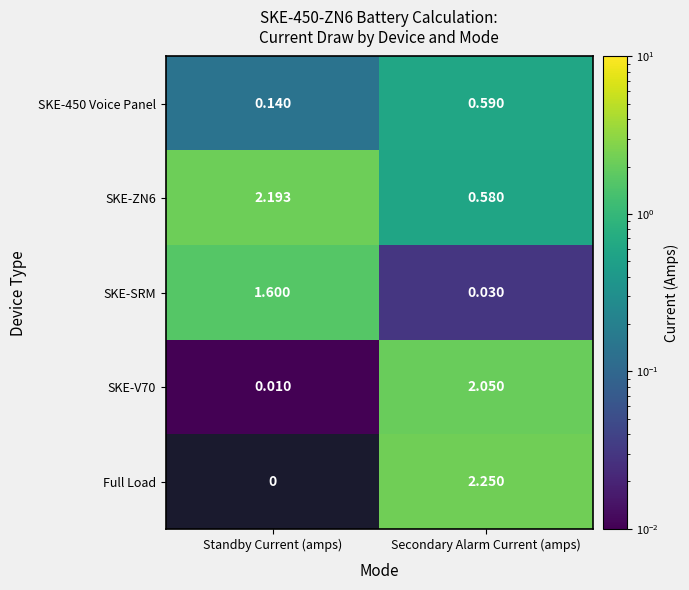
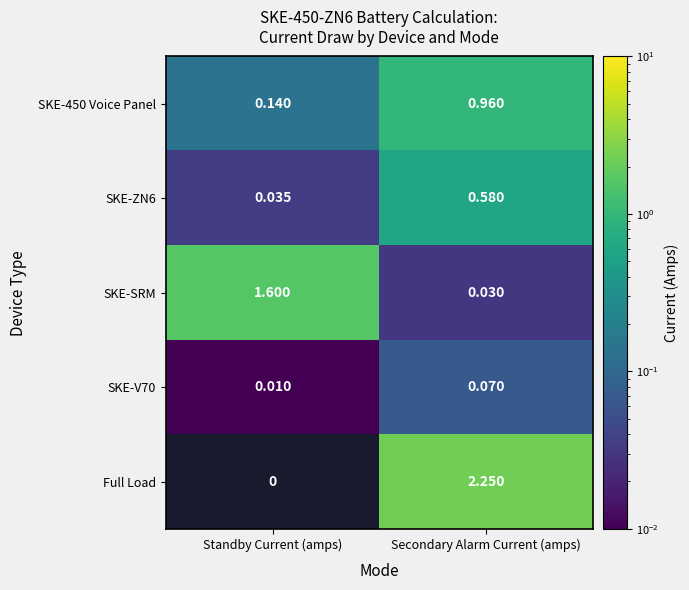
SKE-450 Voice Panel, Secondary Alarm Current (amps): 0.590 -> 0.960
SKE-ZN6, Standby Current (amps): 2.193 -> 0.035
SKE-V70, Secondary Alarm Current (amps): 2.050 -> 0.070
